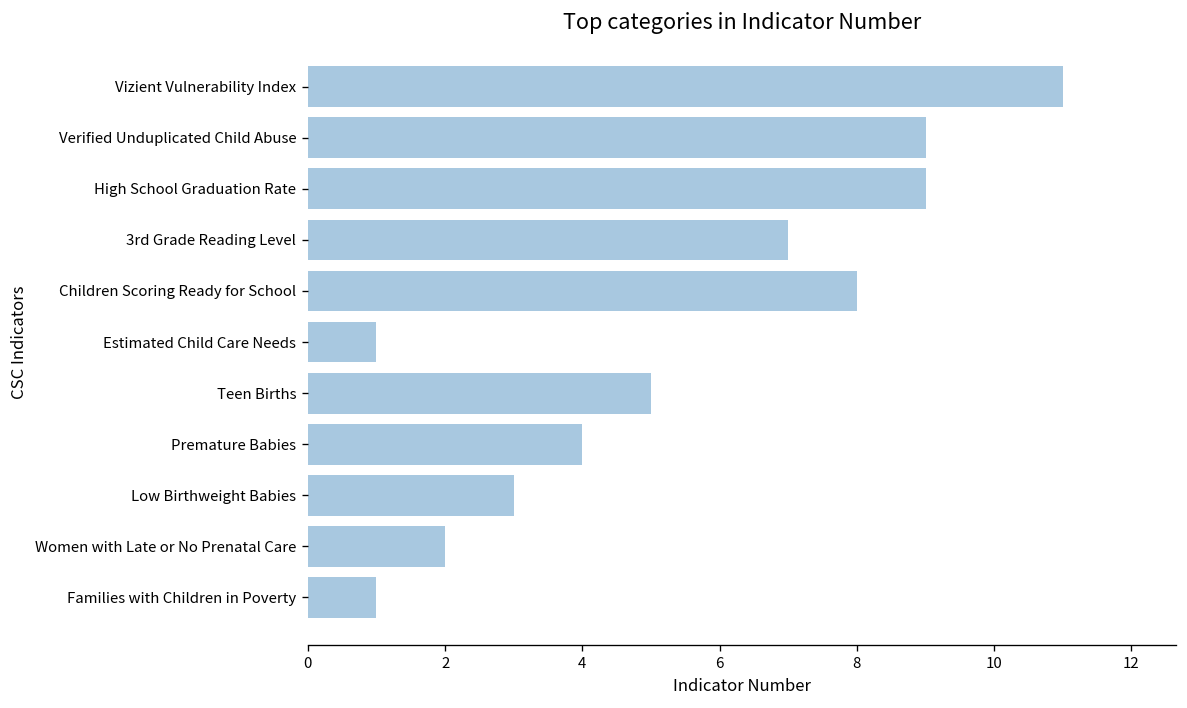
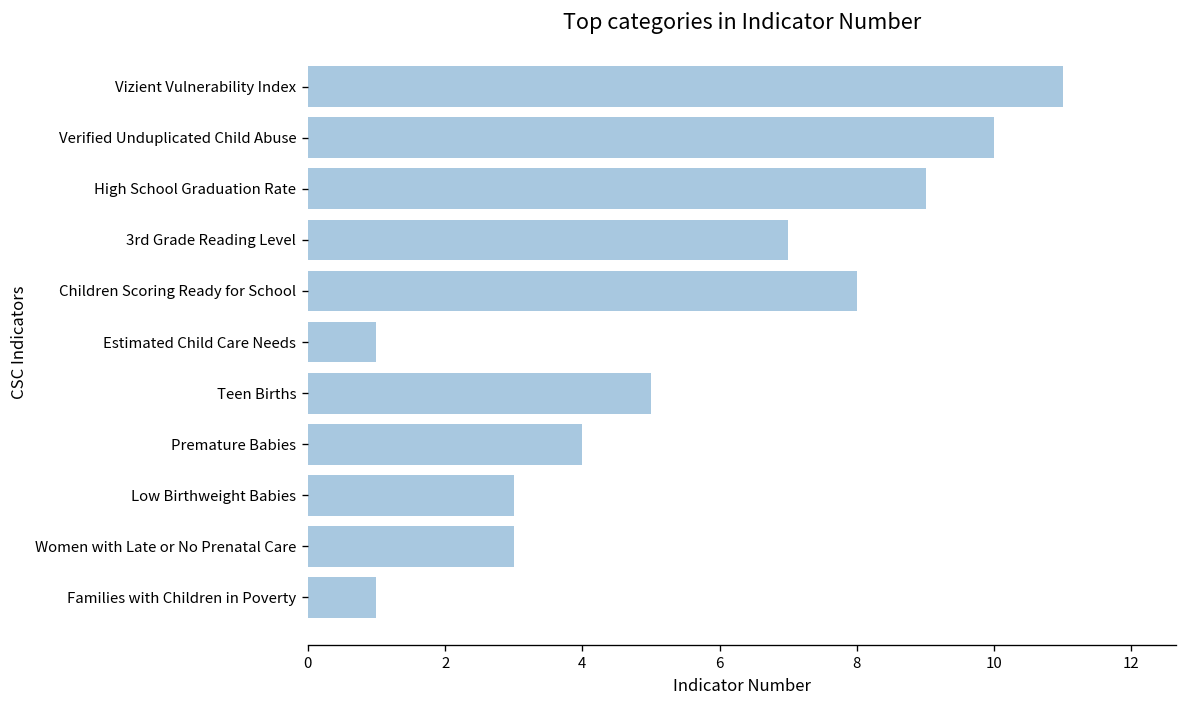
Verified Unduplicated Child Abuse: 9 -> 10
Women with Late or No Prenatal Care: 2 -> 3
